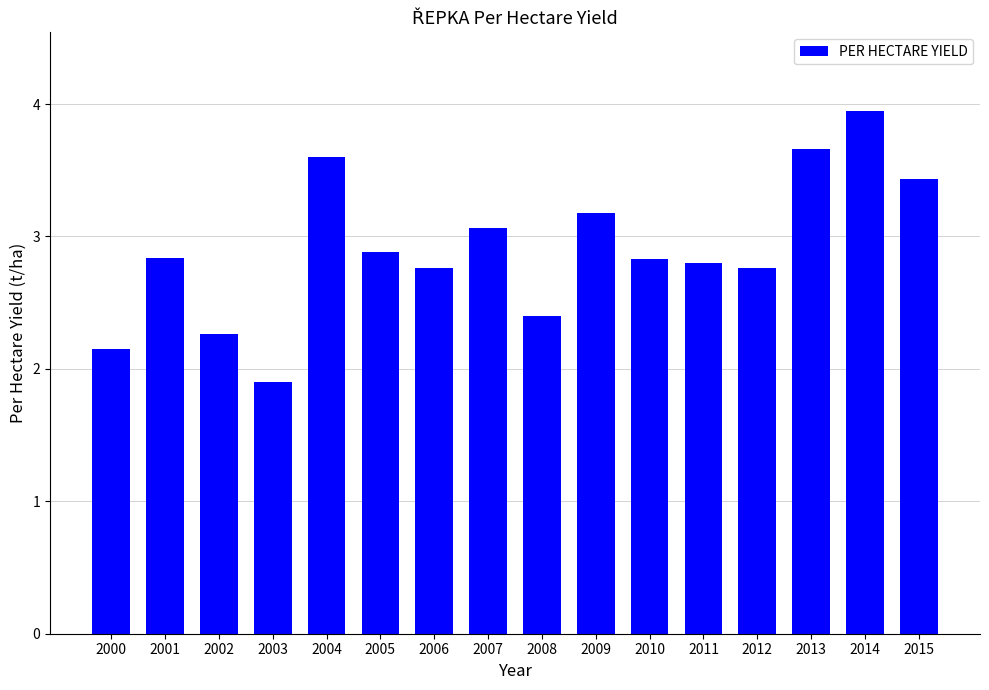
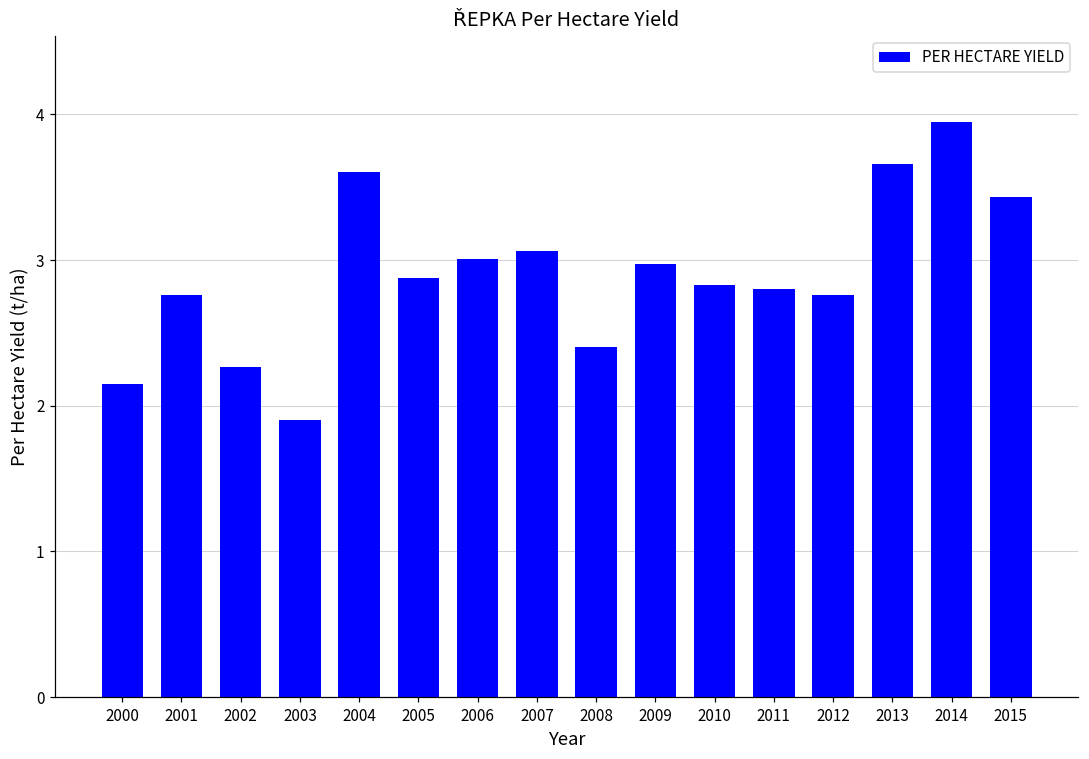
2001: 2.84 -> 2.76
2006: 2.76 -> 3.01
2009: 3.18 -> 2.97
